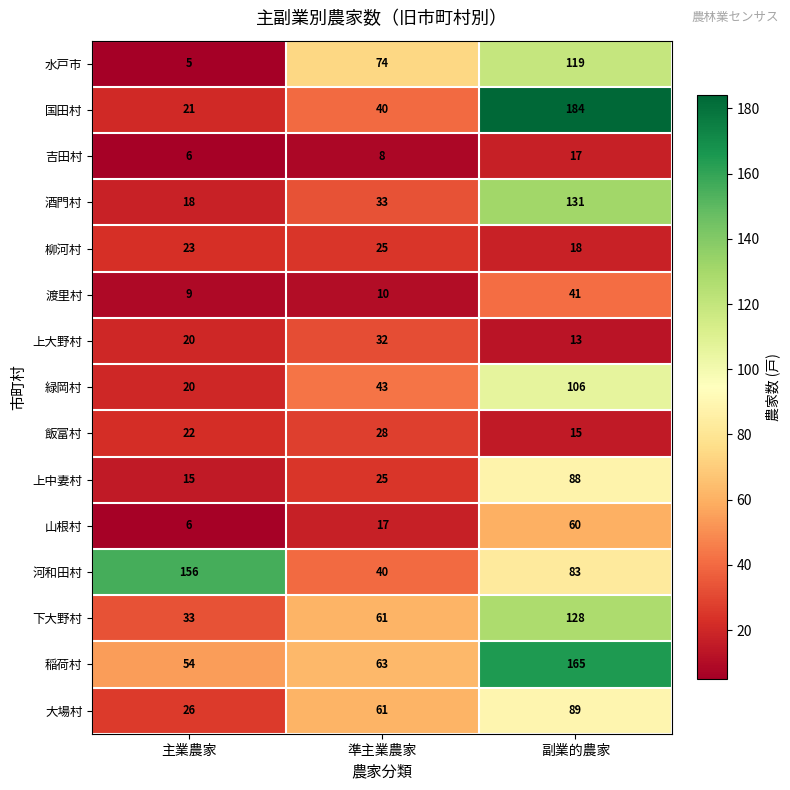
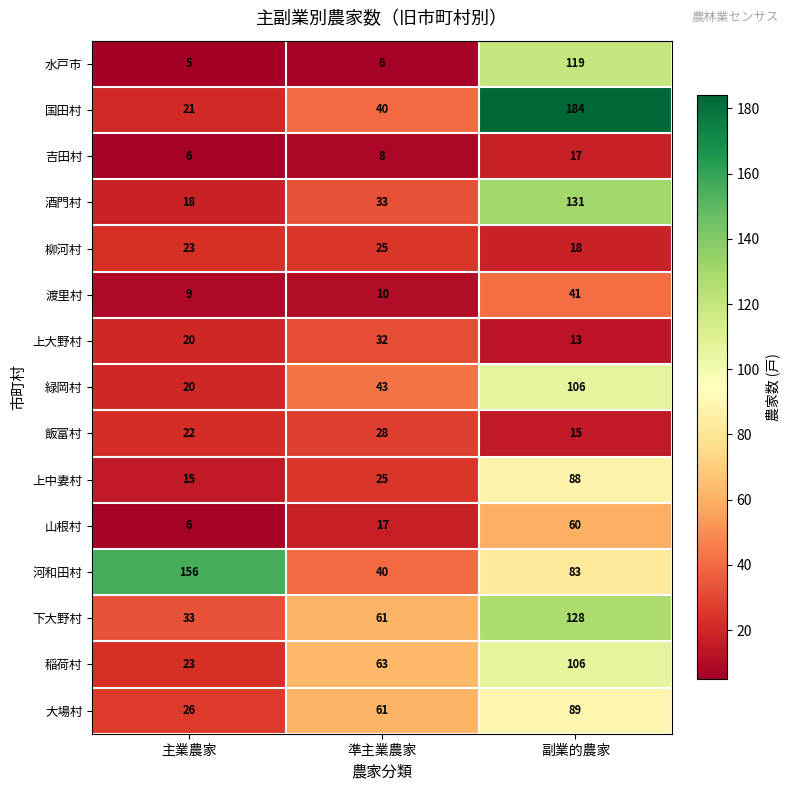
水戸市, 準主業農家: 74 -> 6
稲荷村, 主業農家: 54 -> 23
稲荷村, 副業的農家: 165 -> 106
